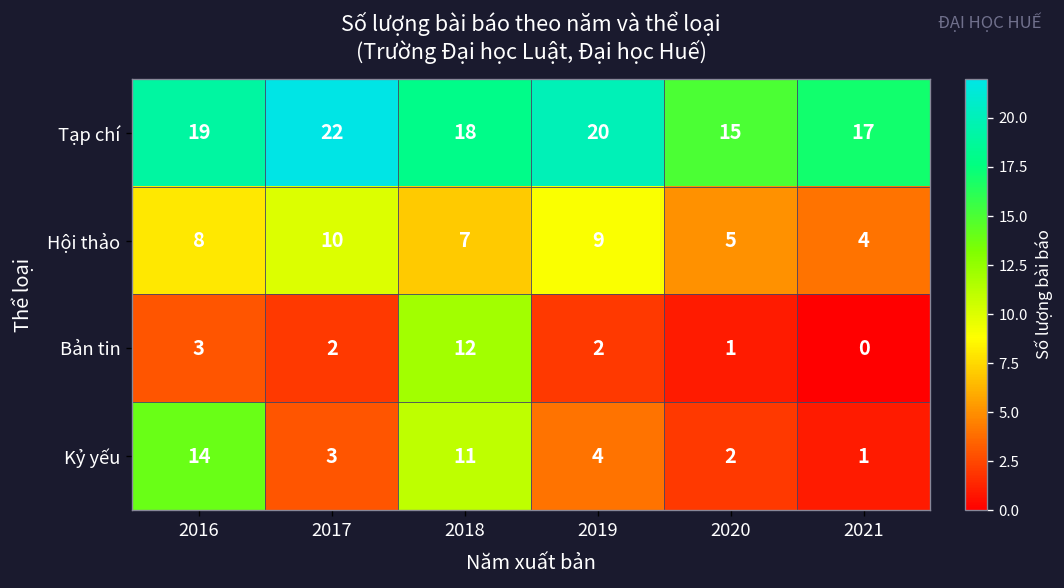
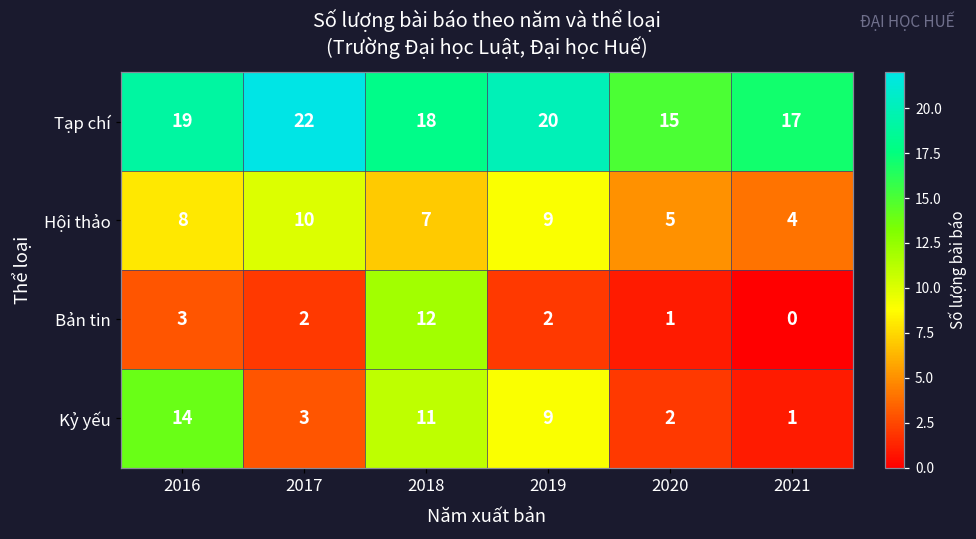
Kỷ yếu, 2019: 4 -> 9
